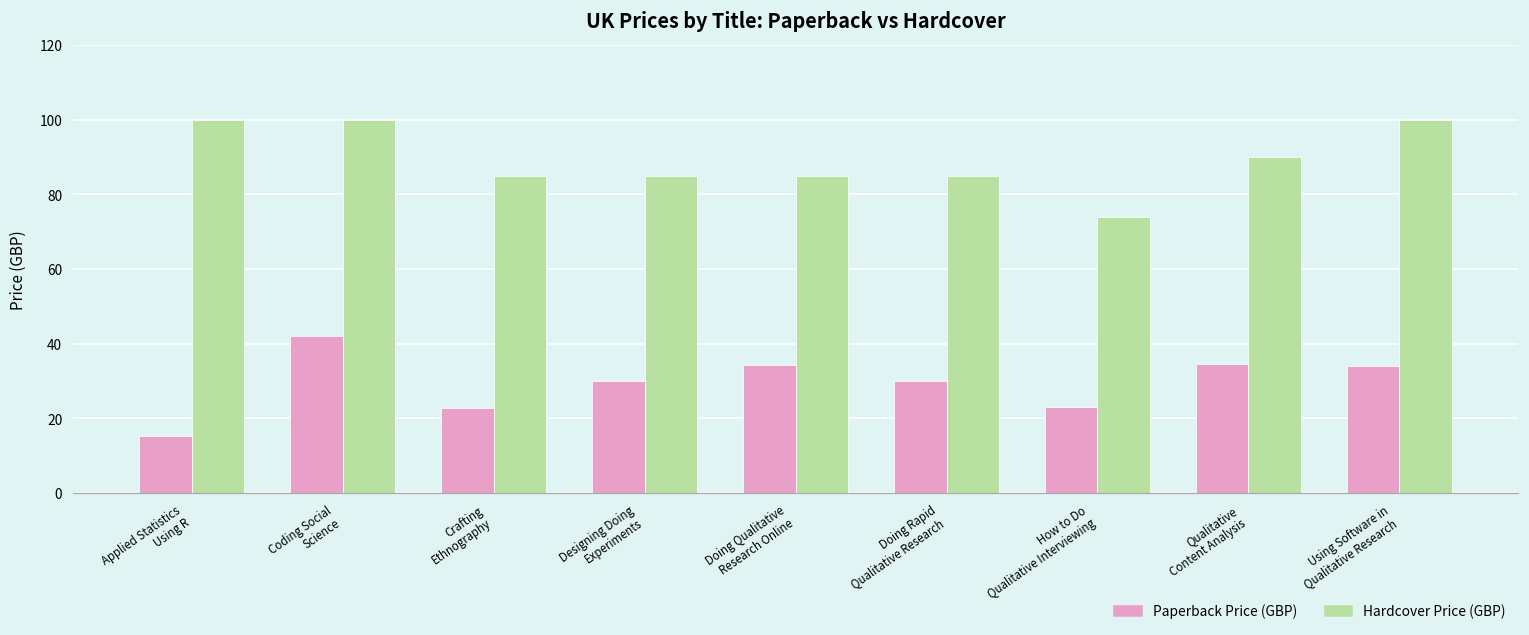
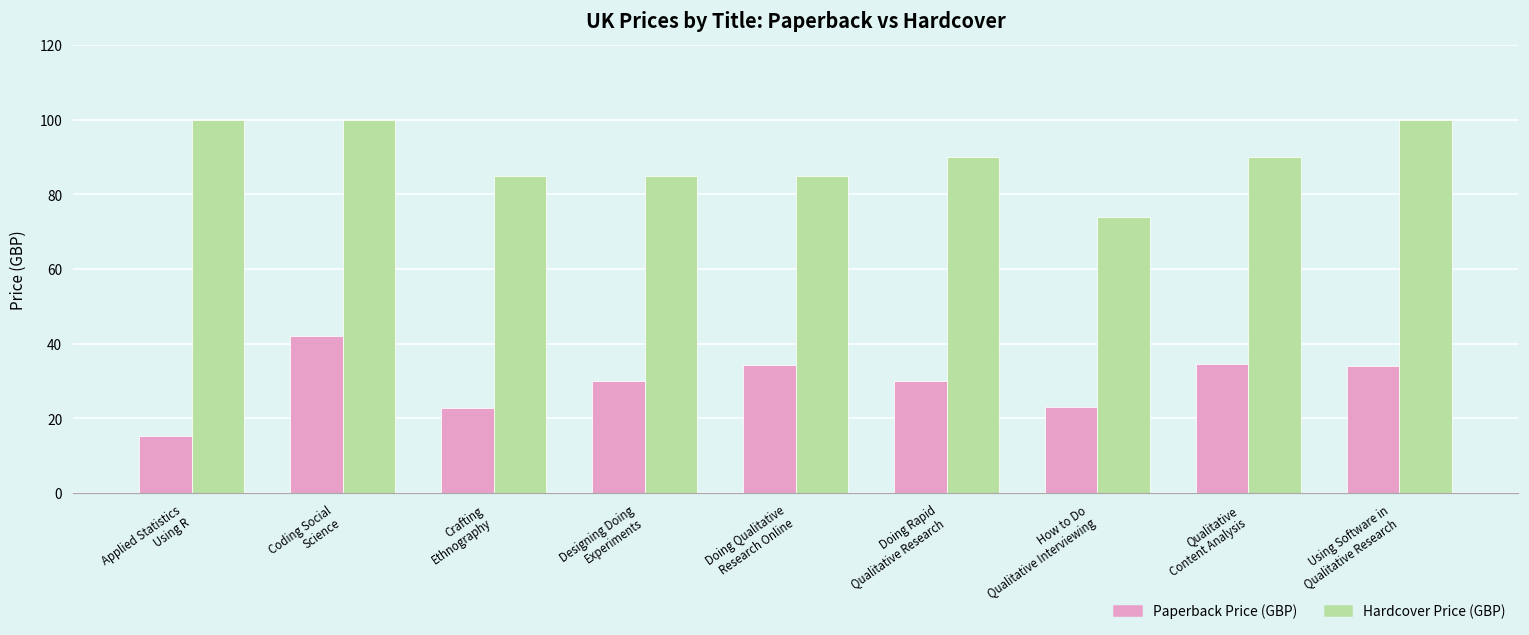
Hardcover Price (GBP), Doing Rapid Qualitative Research: 85 -> 90
